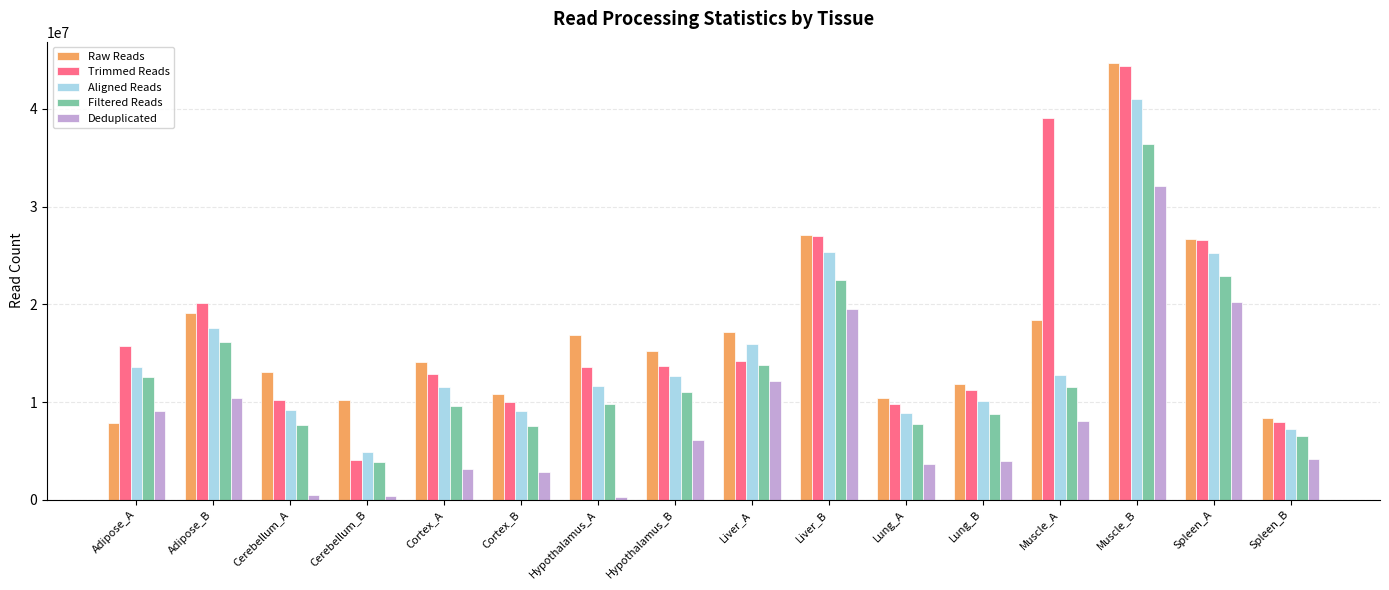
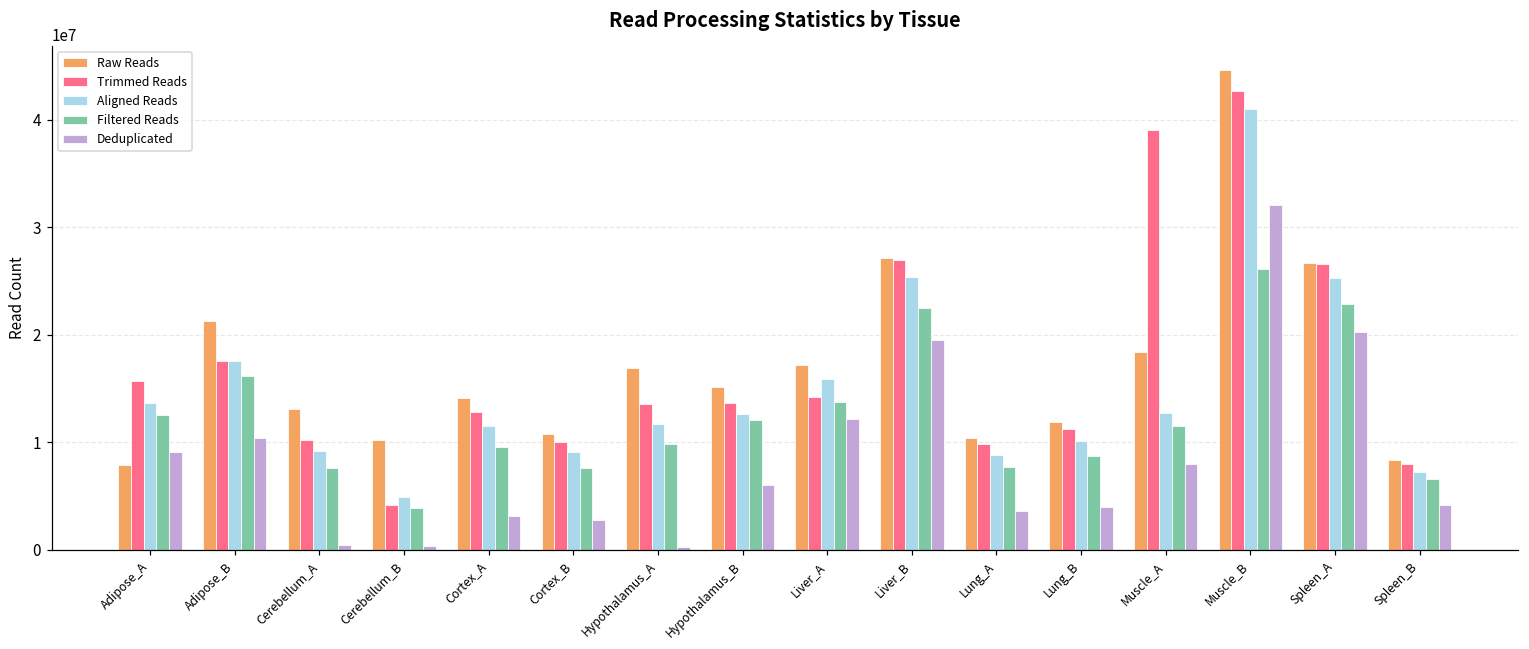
Raw Reads, Adipose_B: 19000000 -> 21000000
Trimmed Reads, Adipose_B: 20000000 -> 18000000
Filtered Reads, Hypothalamus_B: 11000000 -> 12000000
Trimmed Reads, Muscle_B: 44000000 -> 43000000
Filtered Reads, Muscle_B: 36000000 -> 26000000
